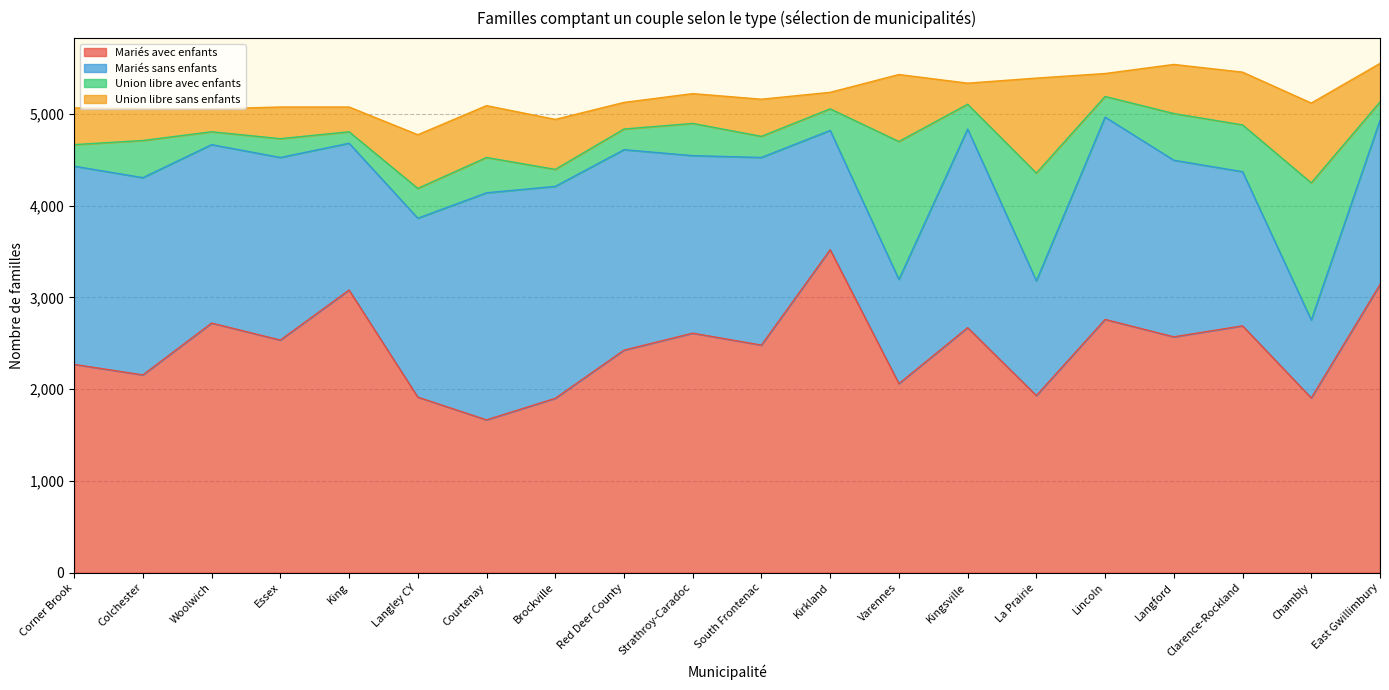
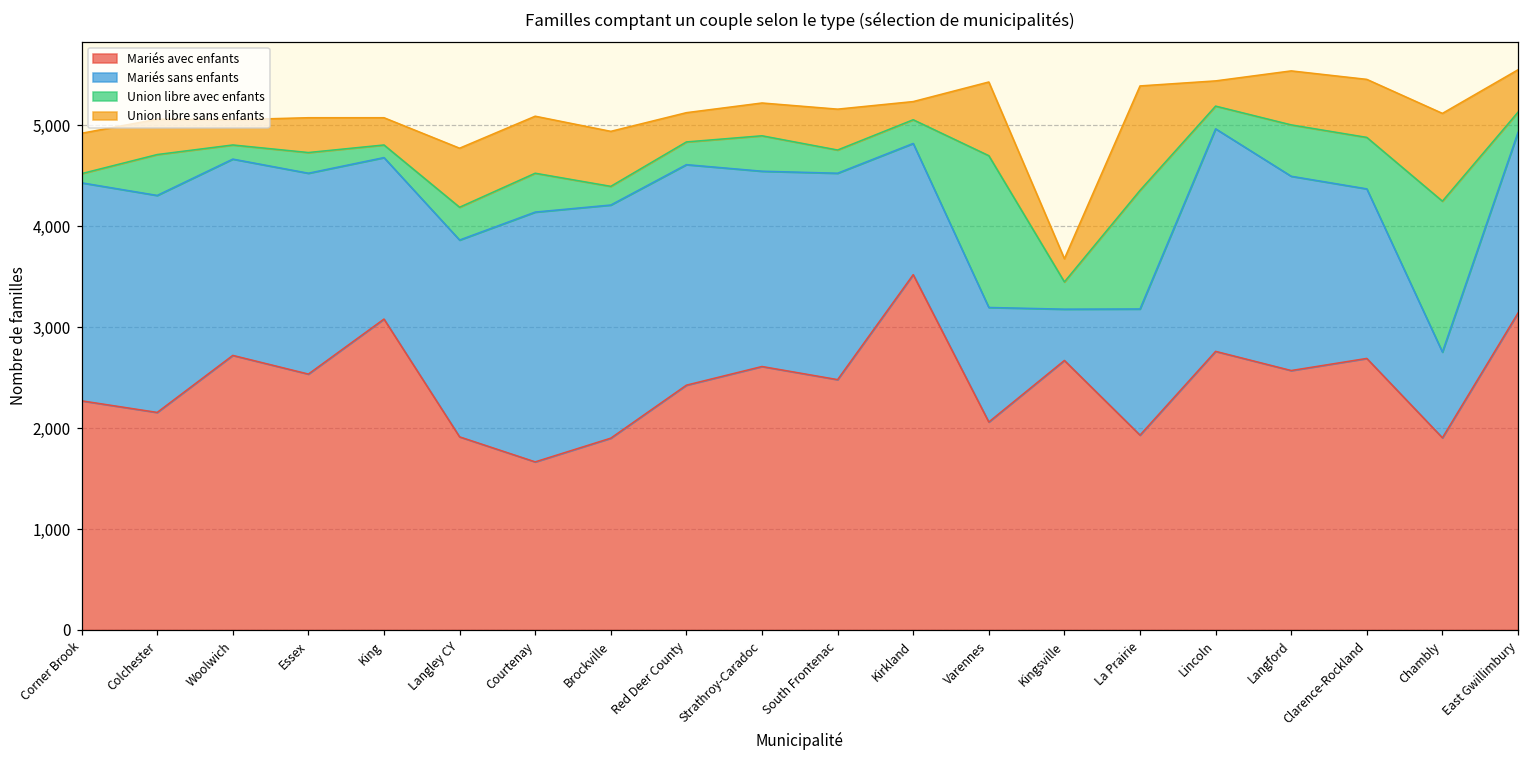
Union libre avec enfants, Corner Brook: 200 -> 100
Mariés sans enfants, Kingsville: 2,200 -> 500
